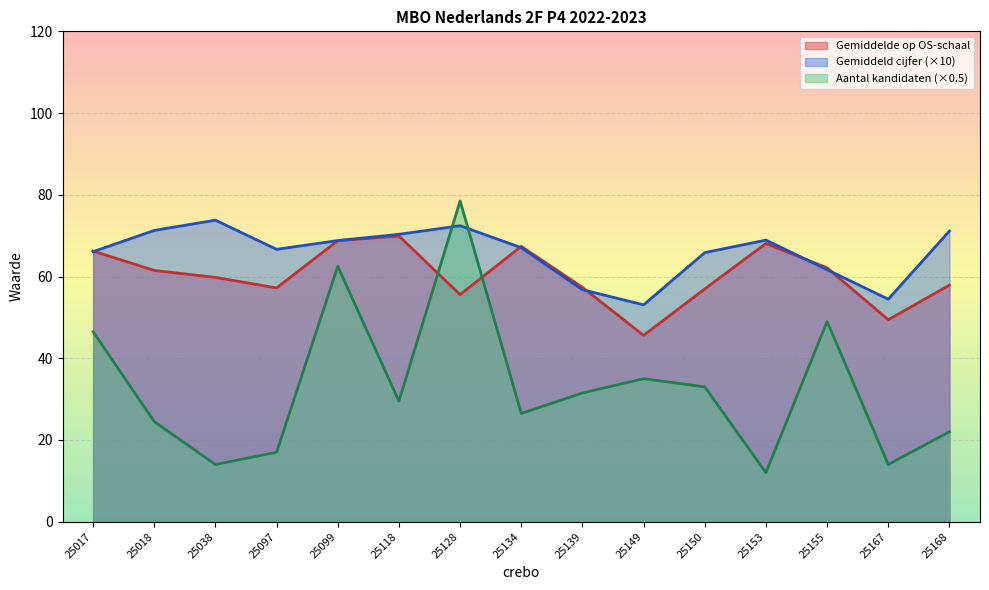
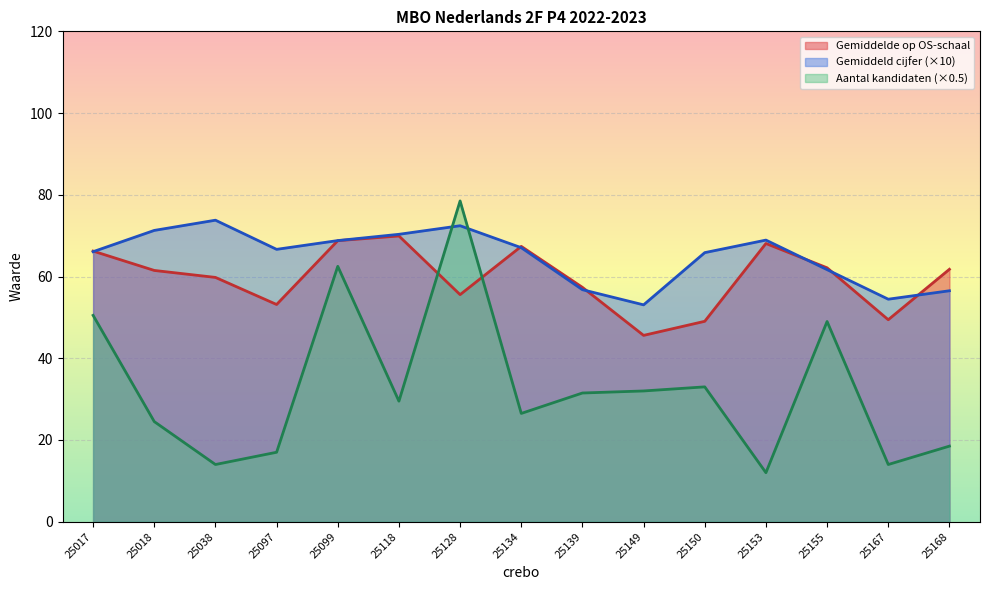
Aantal kandidaten (×0.5), 25017: 47 -> 51
Gemiddelde op OS-schaal, 25097: 57 -> 53
Aantal kandidaten (×0.5), 25149: 35 -> 32
Gemiddelde op OS-schaal, 25150: 57 -> 49
Gemiddelde op OS-schaal, 25168: 58 -> 62
Gemiddeld cijfer (×10), 25168: 71 -> 57
Aantal kandidaten (×0.5), 25168: 22 -> 19
